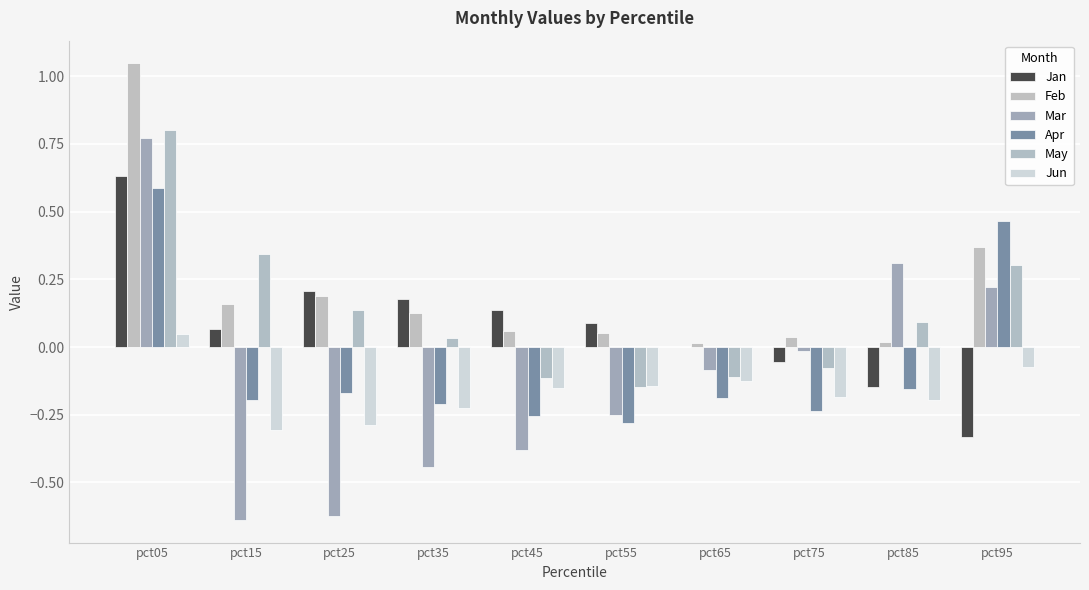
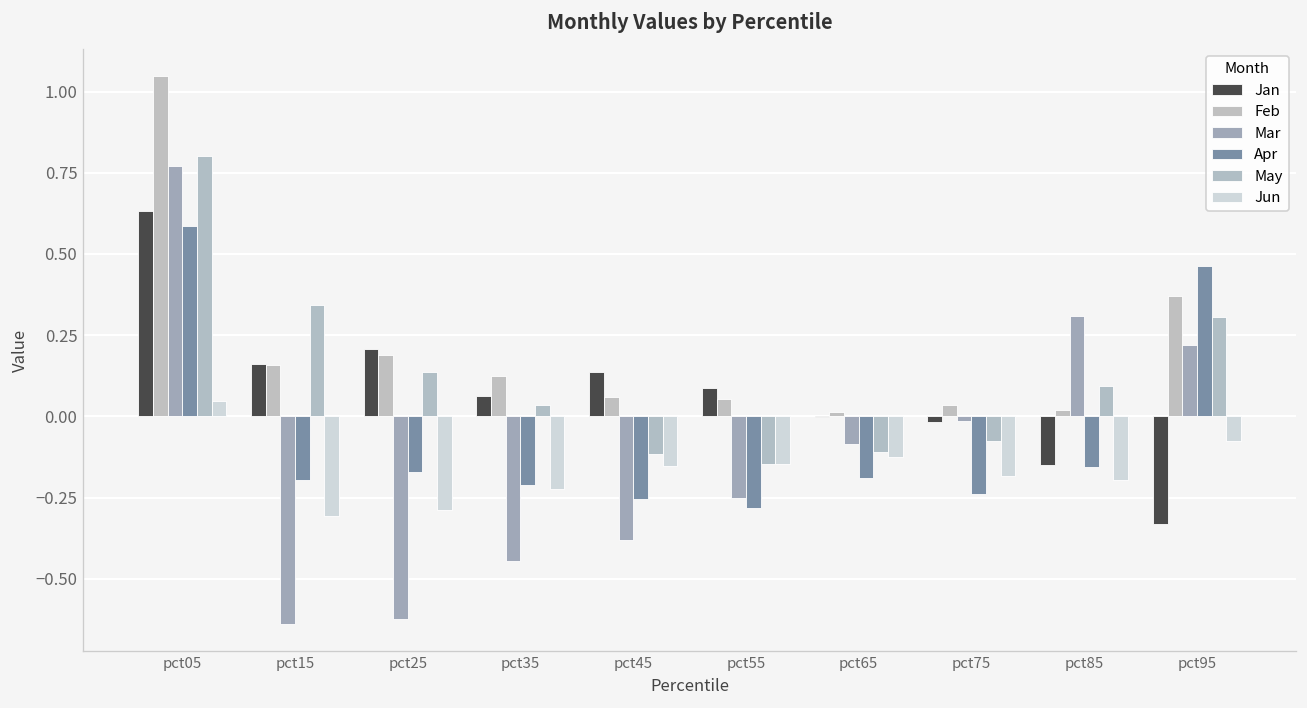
Jan, pct15: 0.07 -> 0.16
Jan, pct35: 0.18 -> 0.06
Jan, pct75: -0.05 -> -0.02
